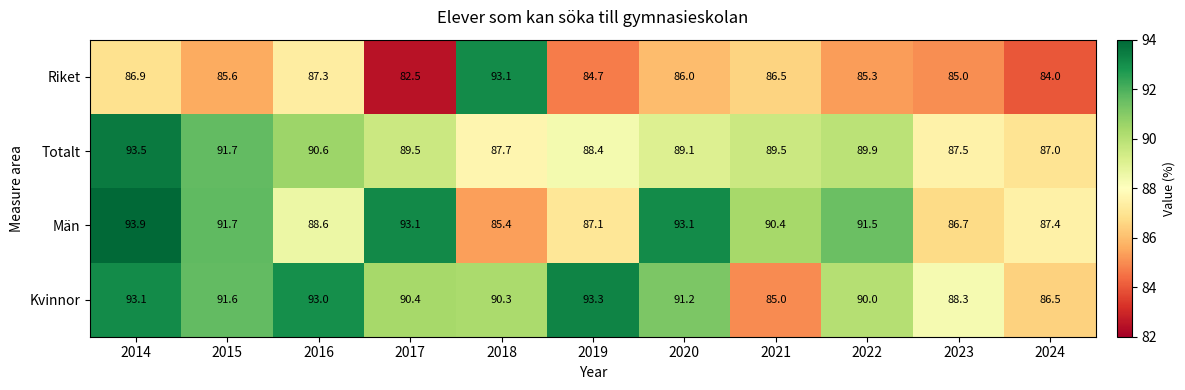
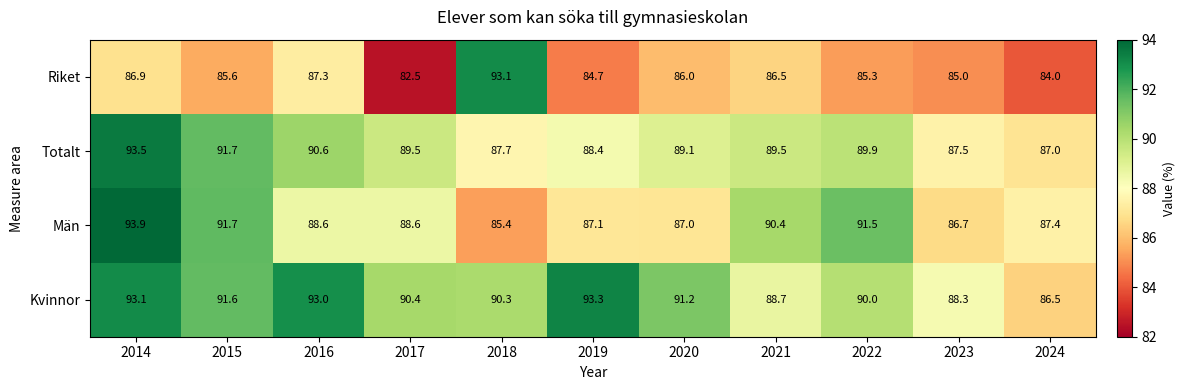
Män, 2017: 93.1 -> 88.6
Män, 2020: 93.1 -> 87.0
Kvinnor, 2021: 85.0 -> 88.7
